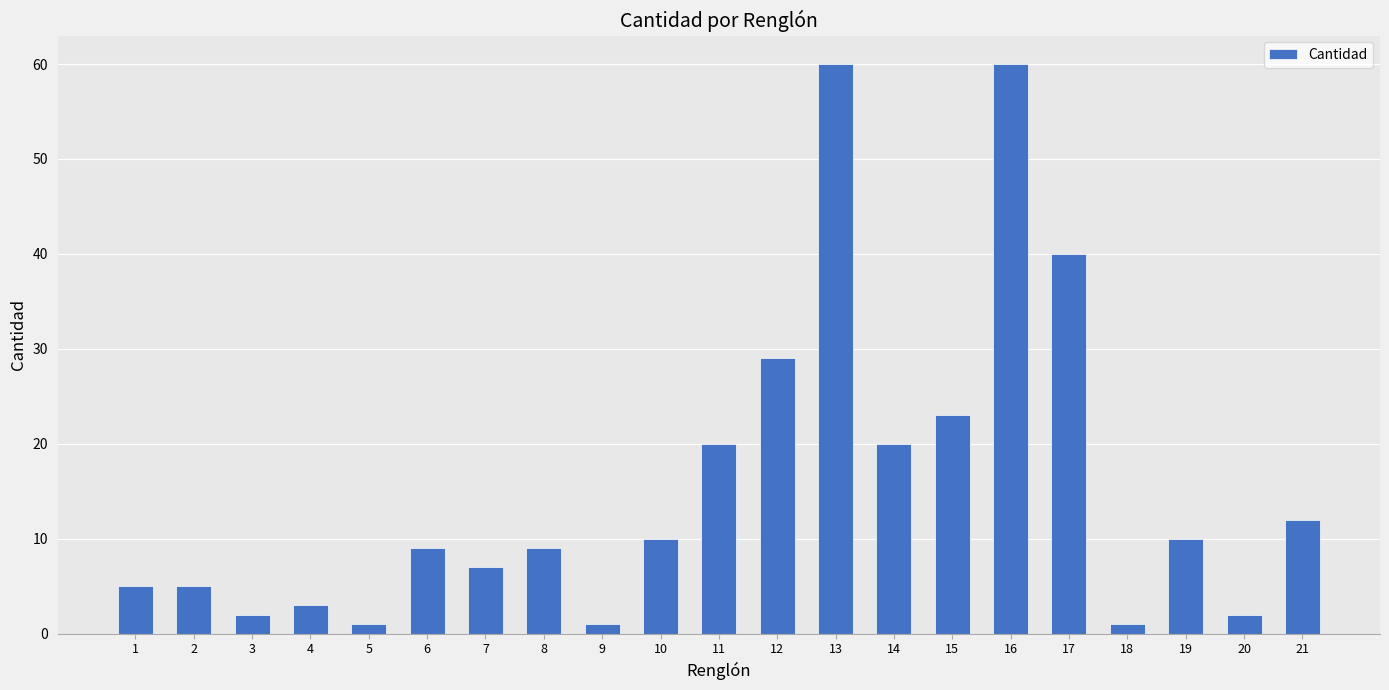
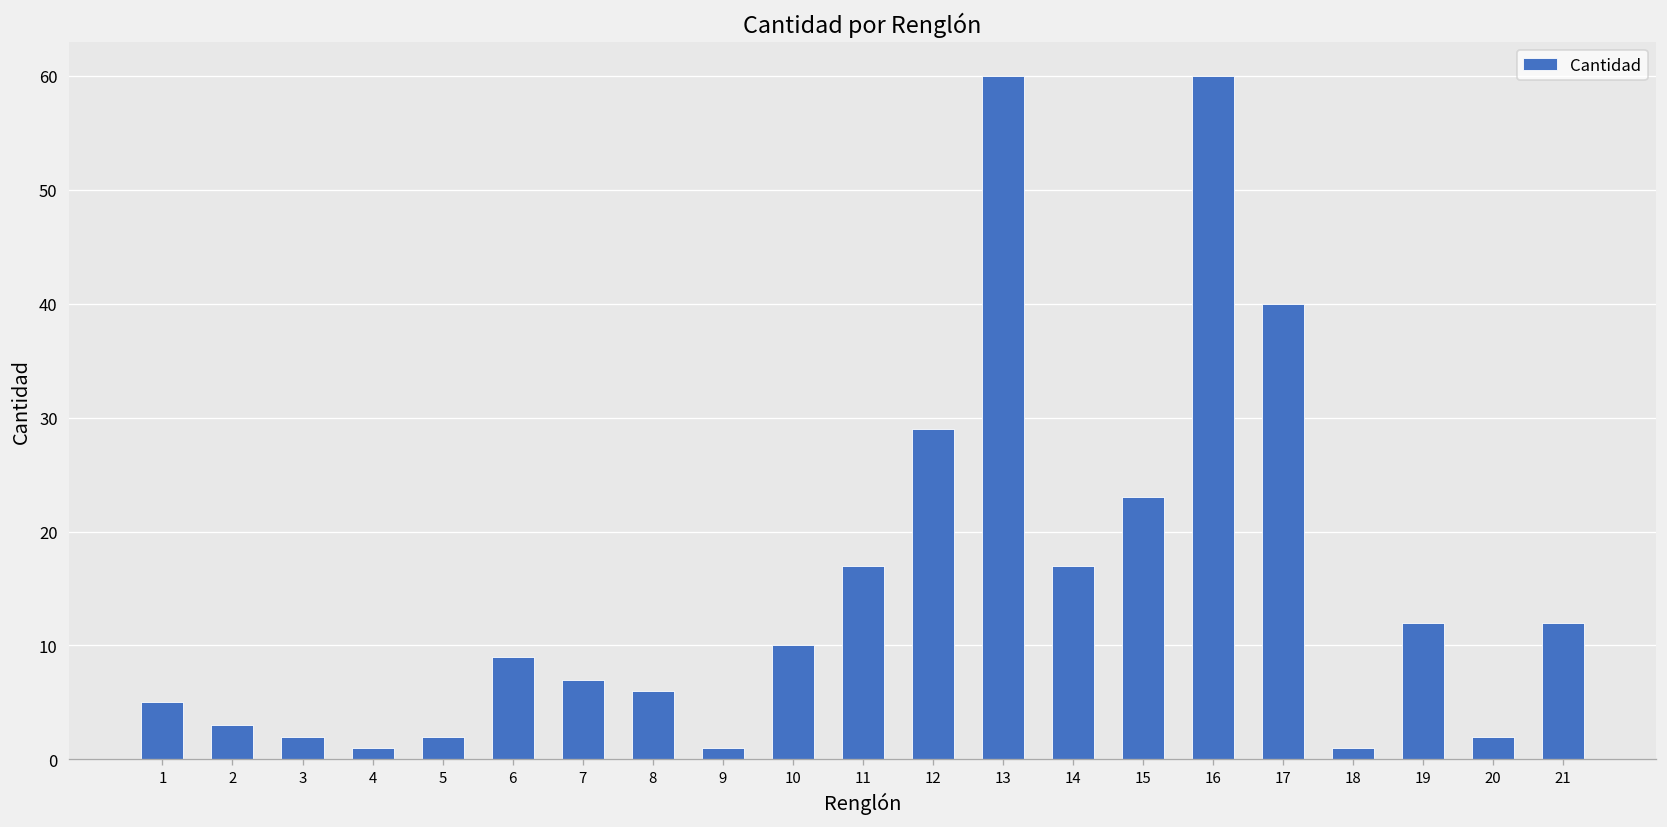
2: 5 -> 3
4: 3 -> 1
5: 1 -> 2
8: 9 -> 6
11: 20 -> 17
14: 20 -> 17
19: 10 -> 12
